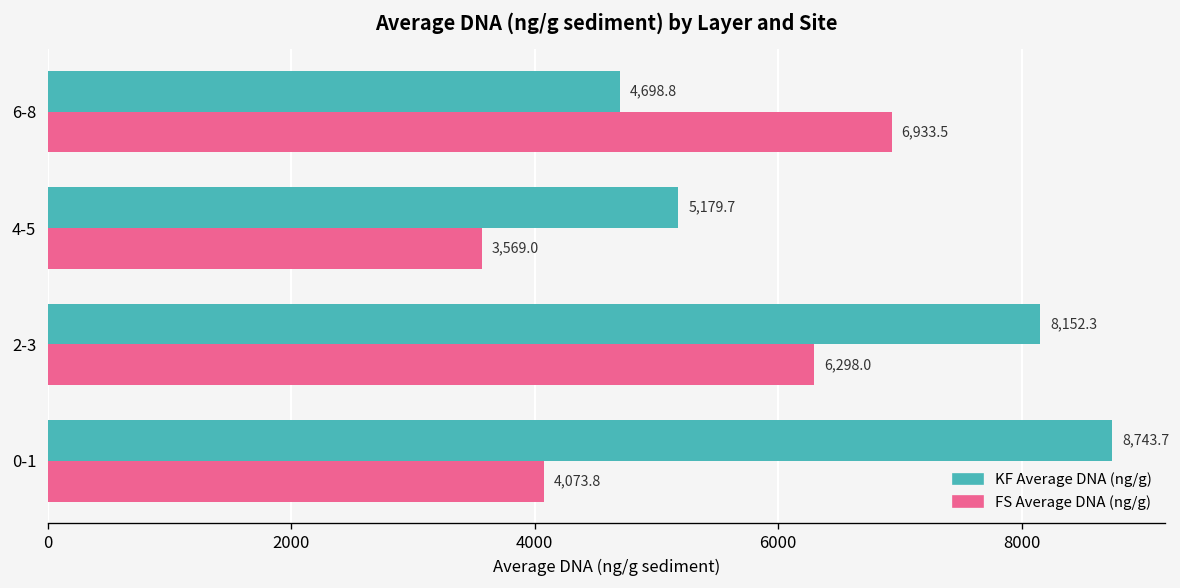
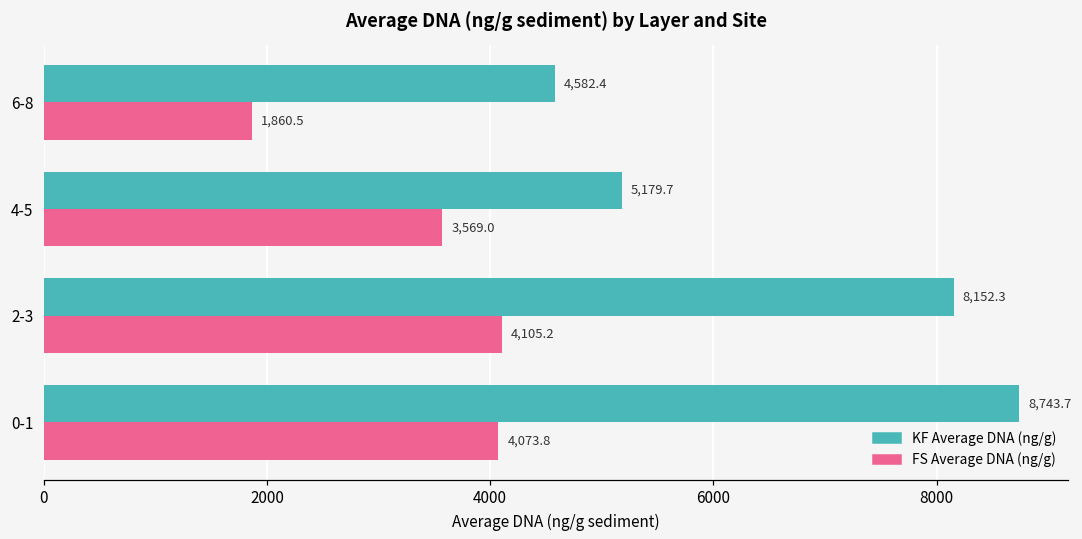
KF Average DNA (ng/g), 6-8: 4,698.8 -> 4,582.4
FS Average DNA (ng/g), 6-8: 6,933.5 -> 1,860.5
FS Average DNA (ng/g), 2-3: 6,298.0 -> 4,105.2
